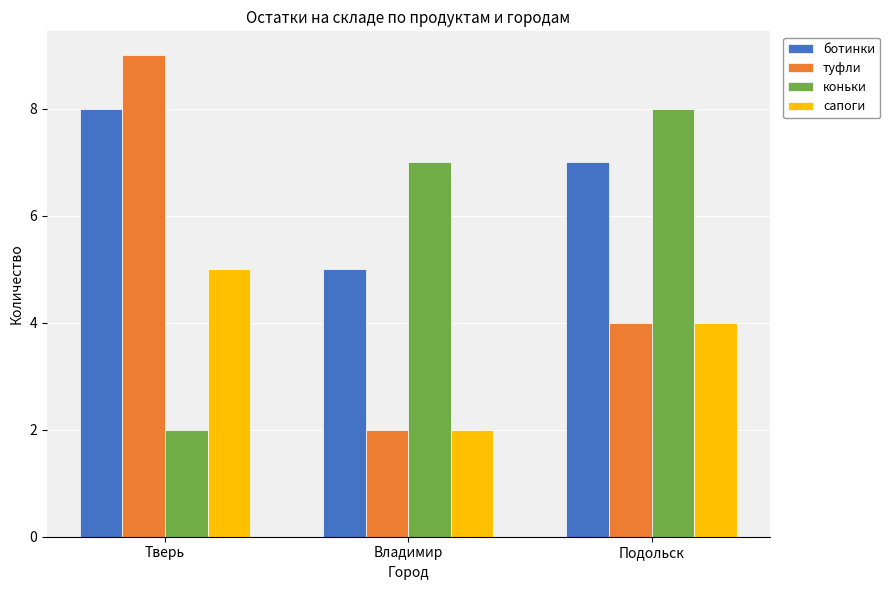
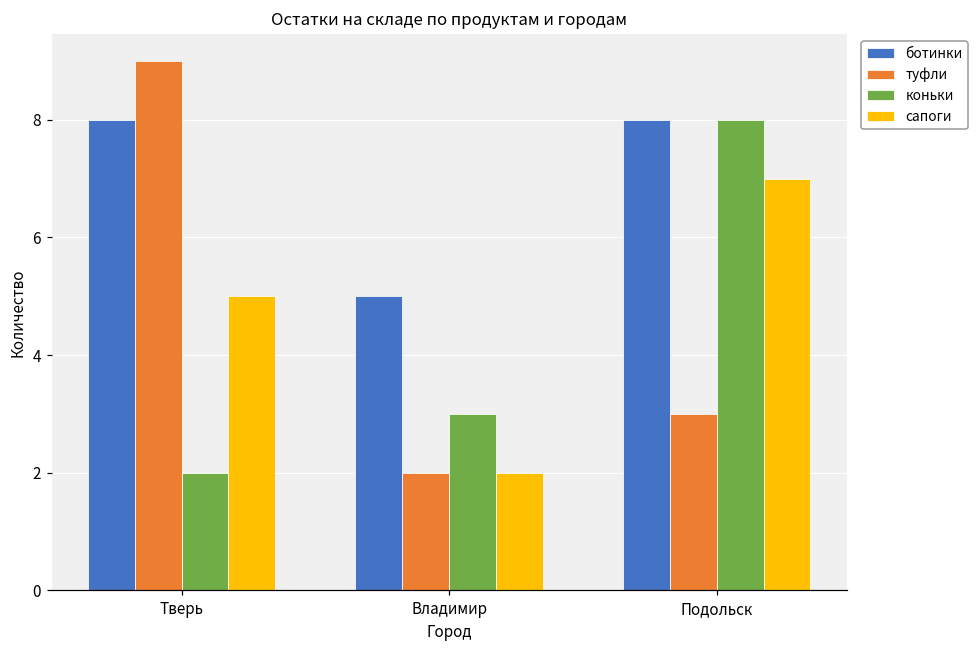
коньки, Владимир: 7 -> 3
ботинки, Подольск: 7 -> 8
туфли, Подольск: 4 -> 3
сапоги, Подольск: 4 -> 7
